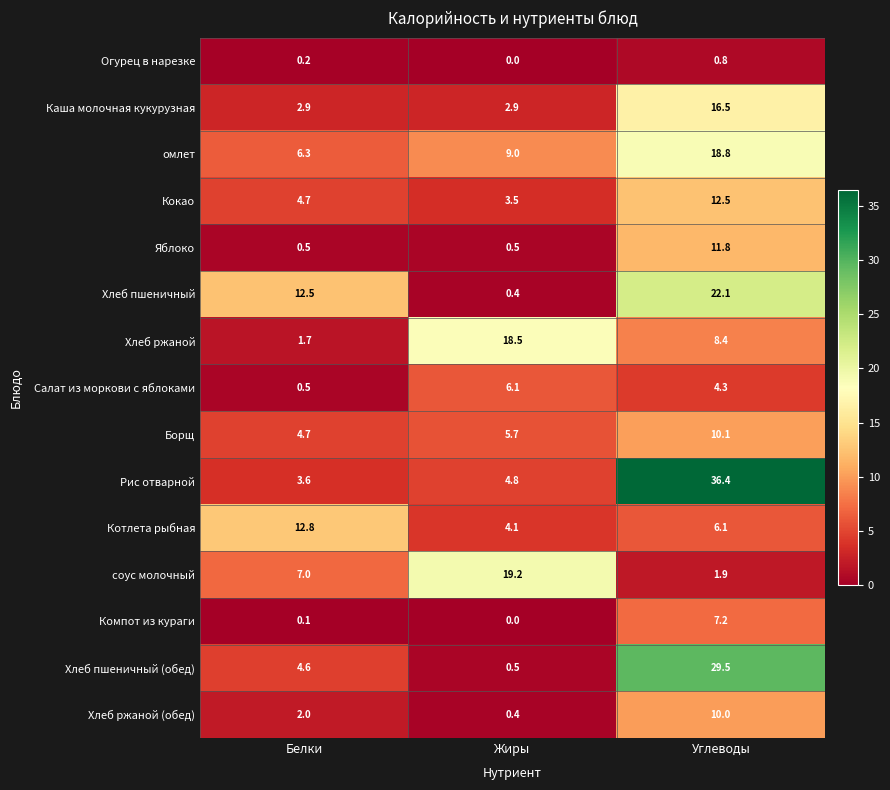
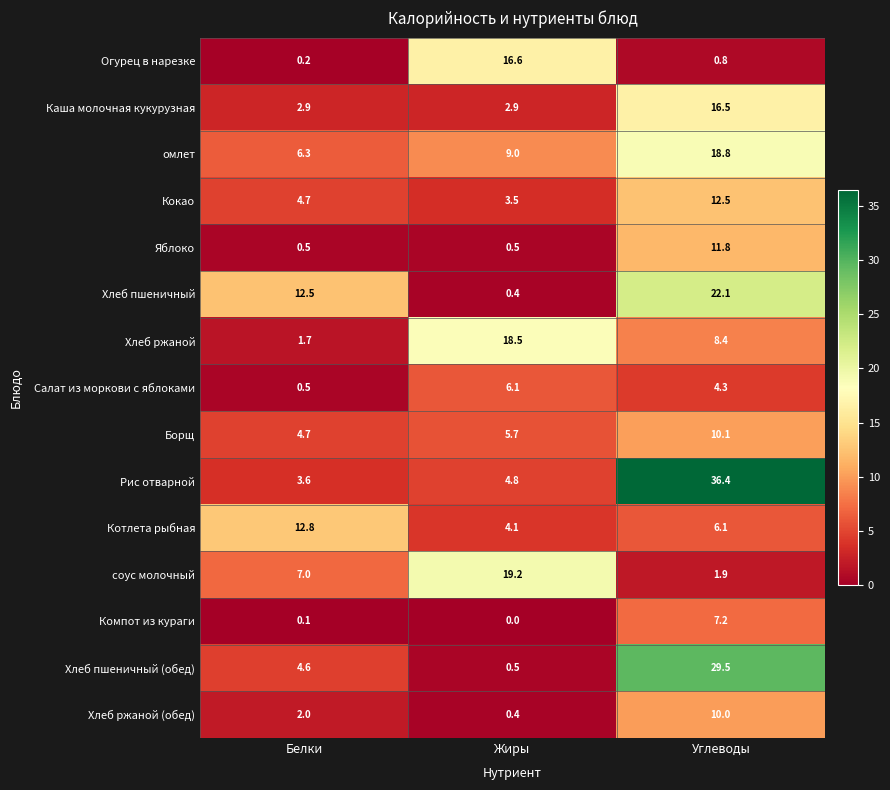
Огурец в нарезке, Жиры: 0.0 -> 16.6
